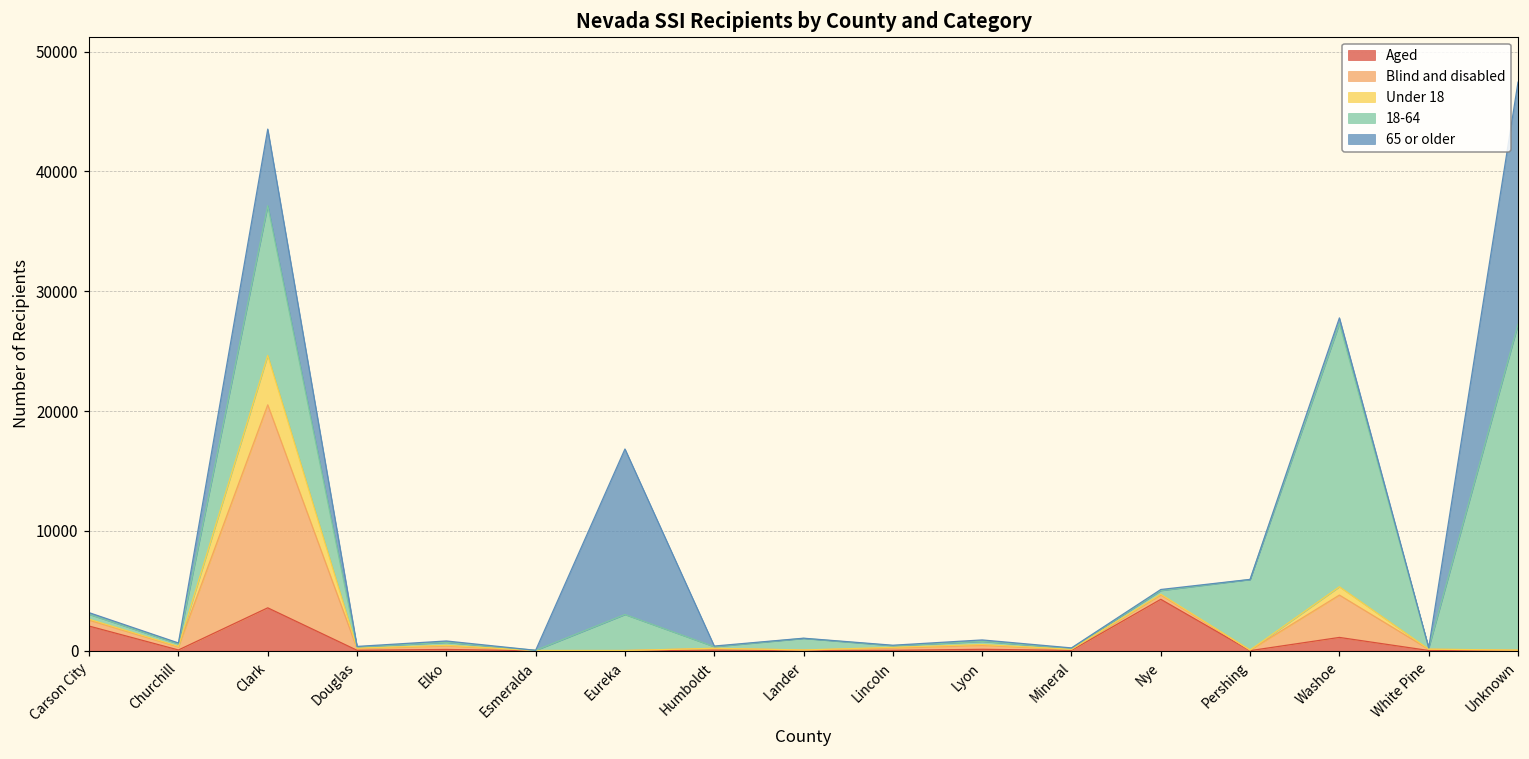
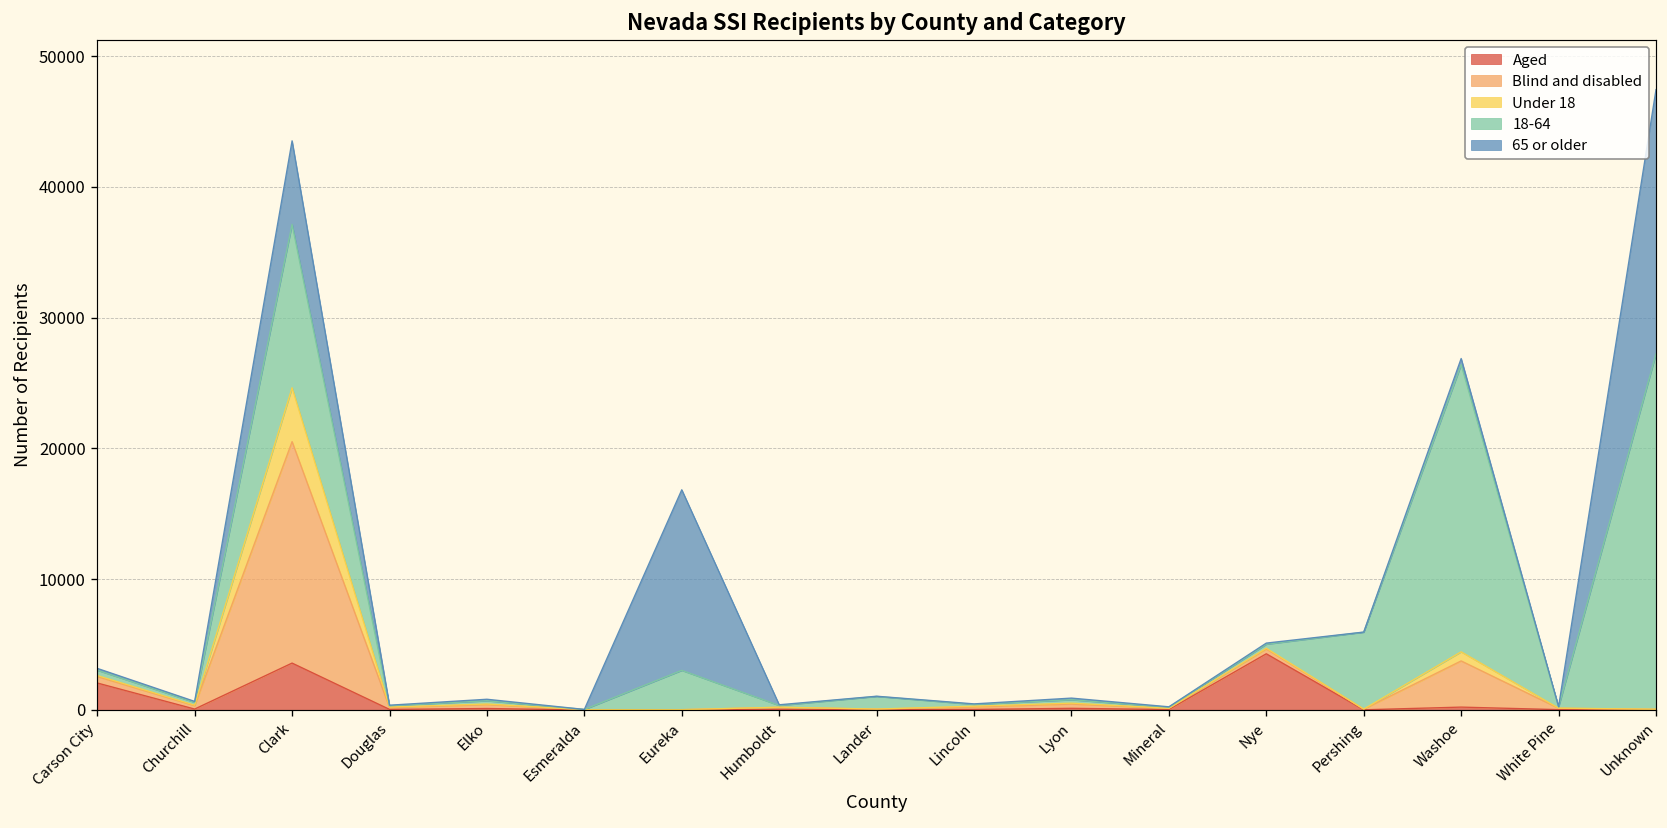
Aged, Washoe: 1100 -> 200
